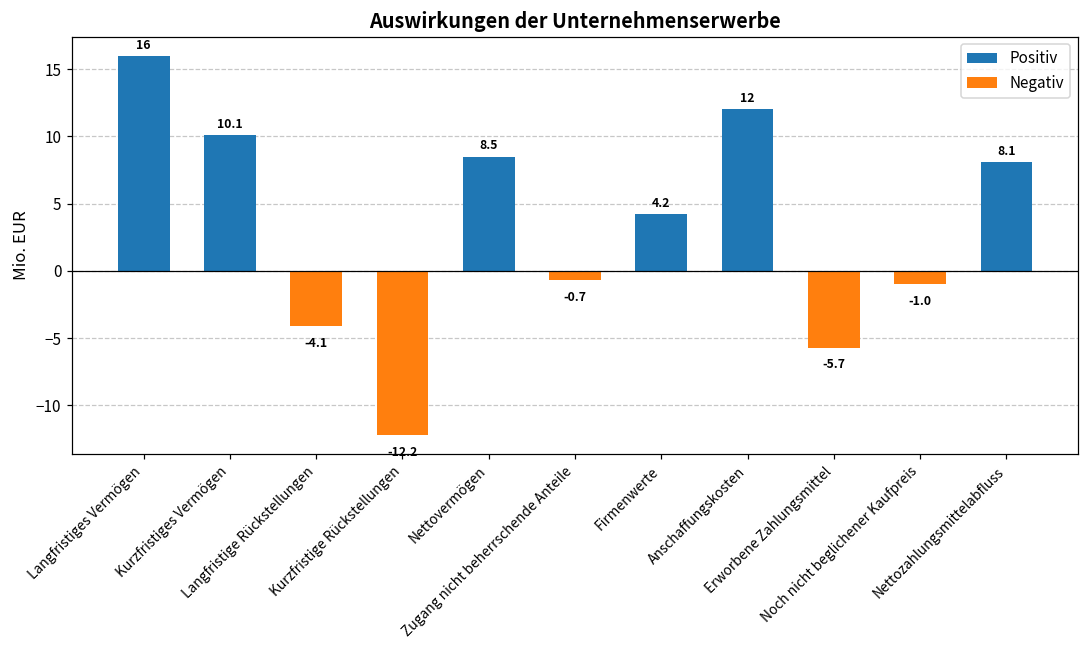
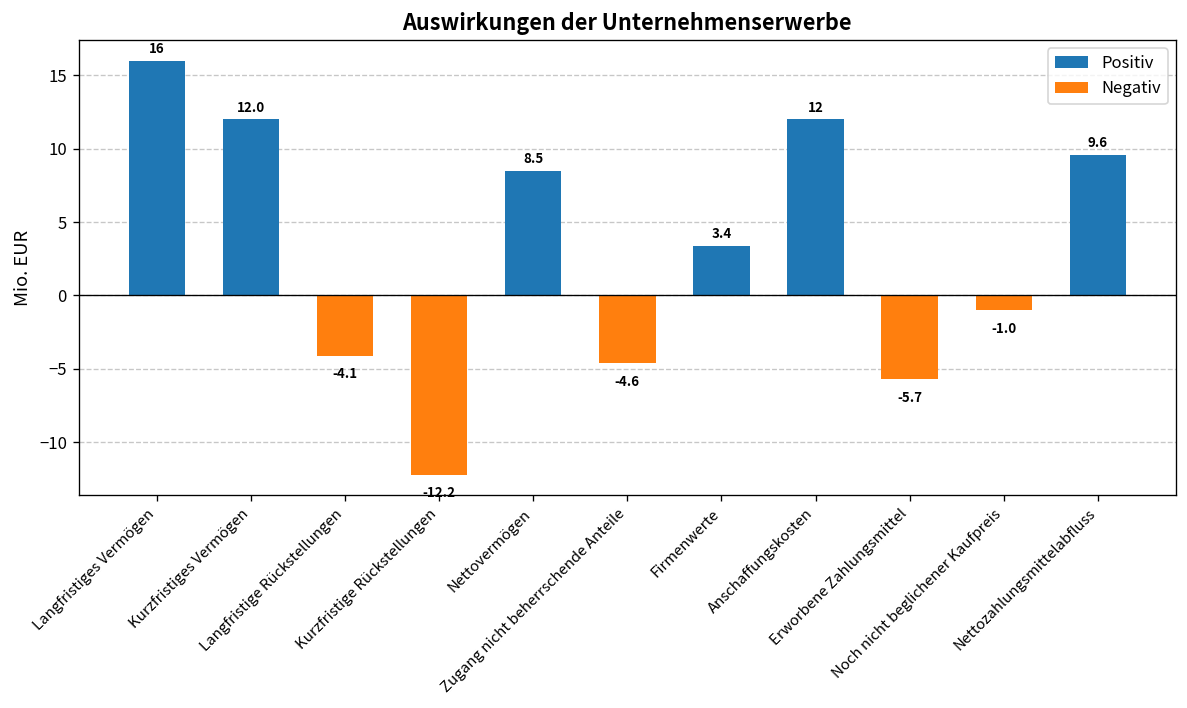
Kurzfristiges Vermögen: 10.1 -> 12.0
Zugang nicht beherrschende Anteile: -0.7 -> -4.6
Firmenwerte: 4.2 -> 3.4
Nettozahlungsmittelabfluss: 8.1 -> 9.6
